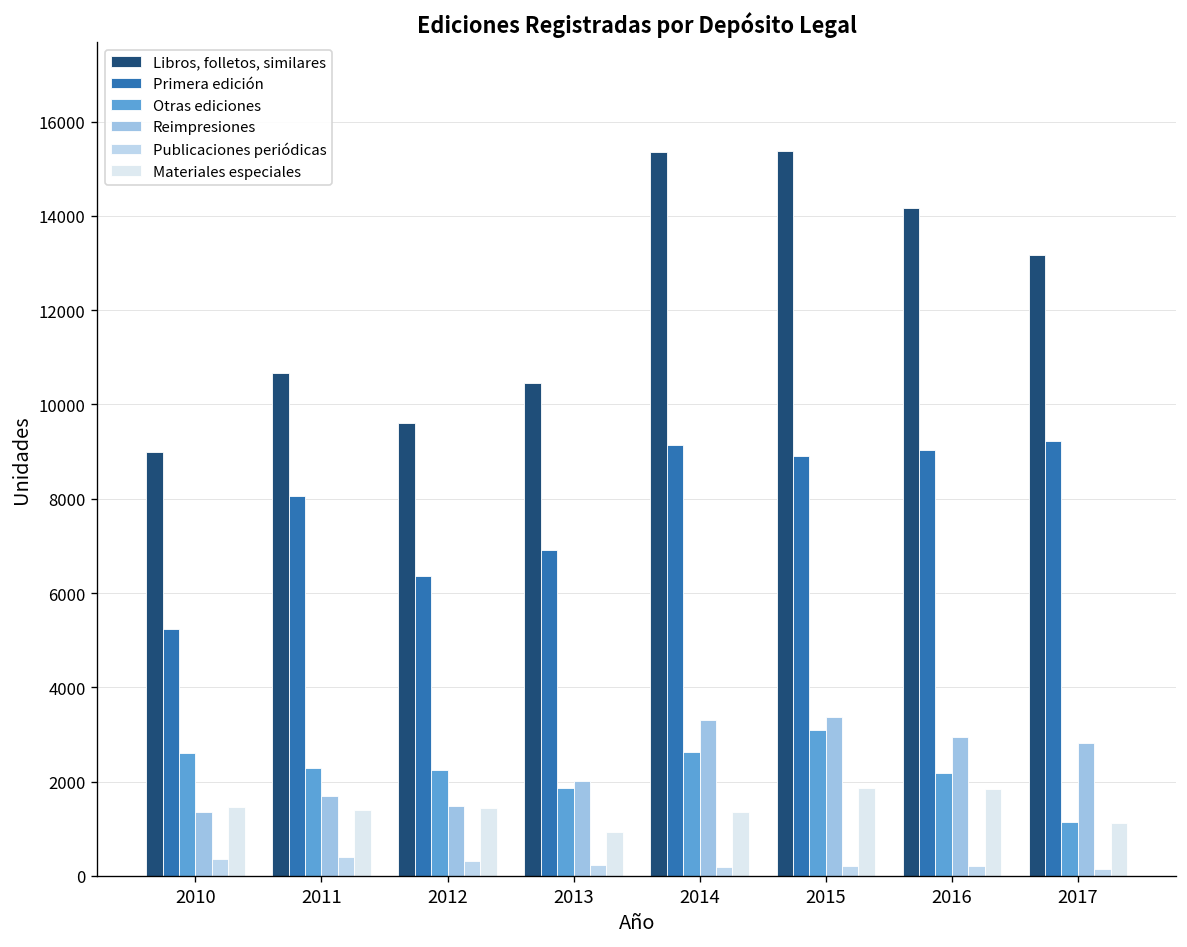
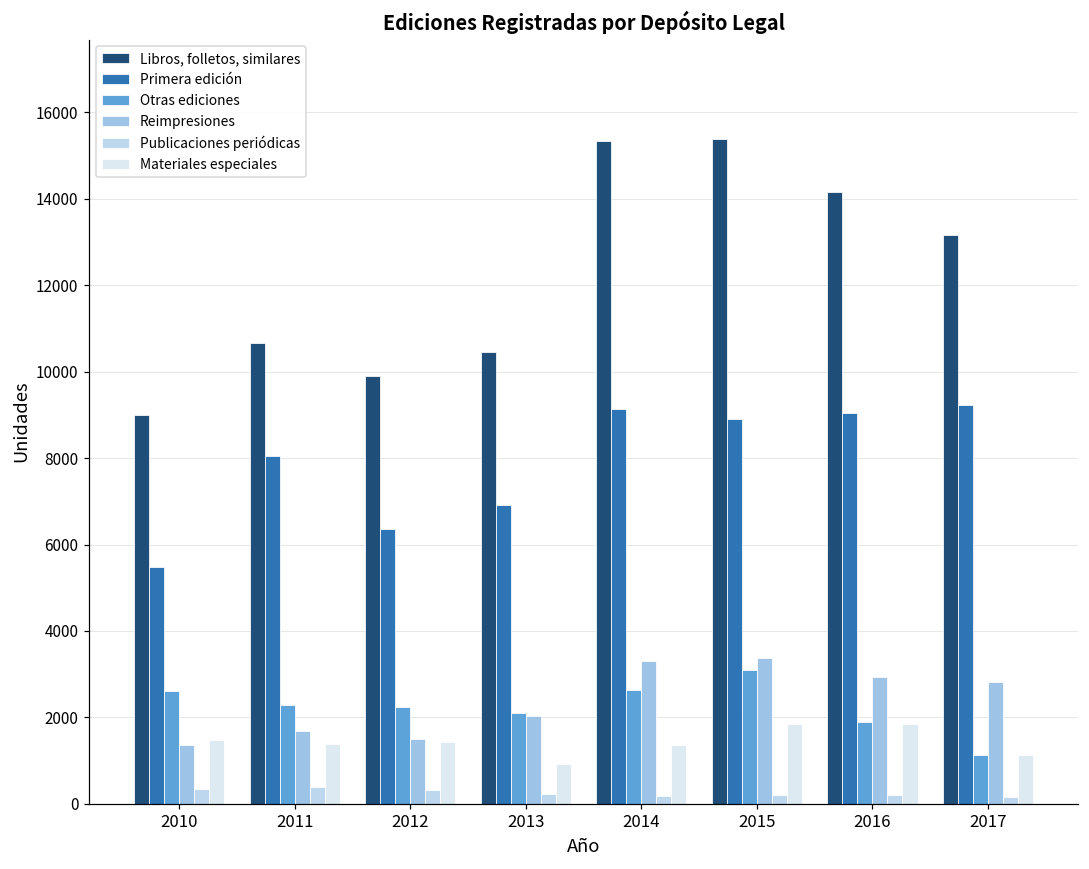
Primera edición, 2010: 5200 -> 5500
Libros, folletos, similares, 2012: 9600 -> 9900
Otras ediciones, 2013: 1900 -> 2100
Otras ediciones, 2016: 2200 -> 1900
